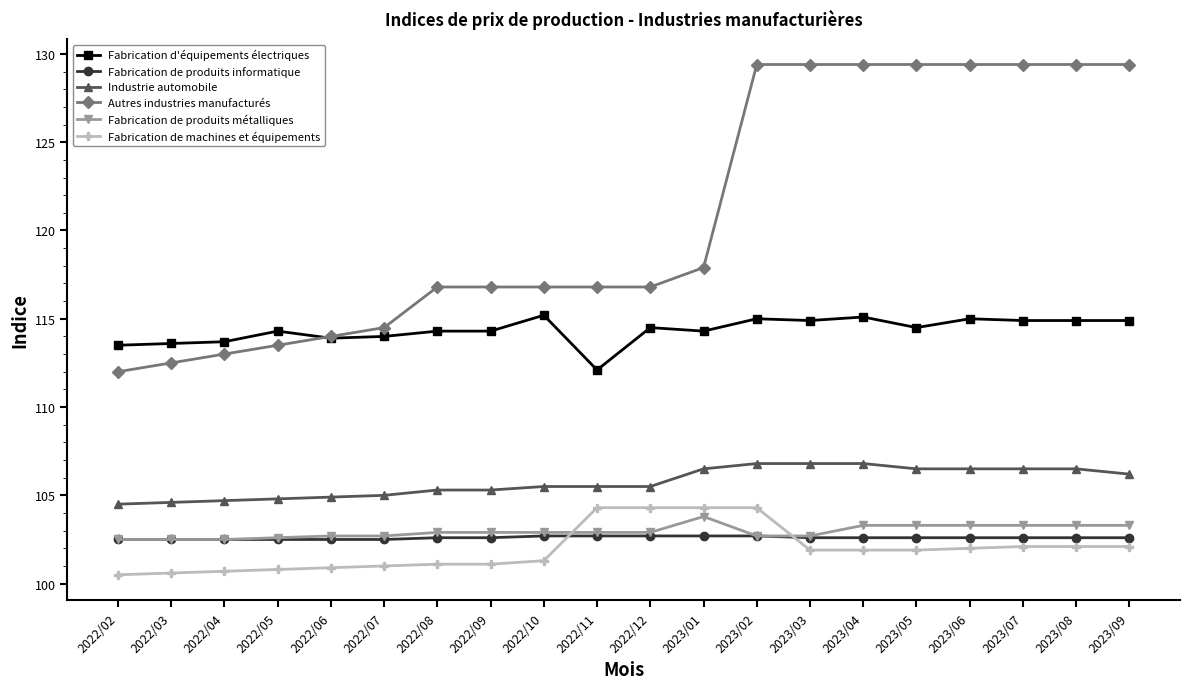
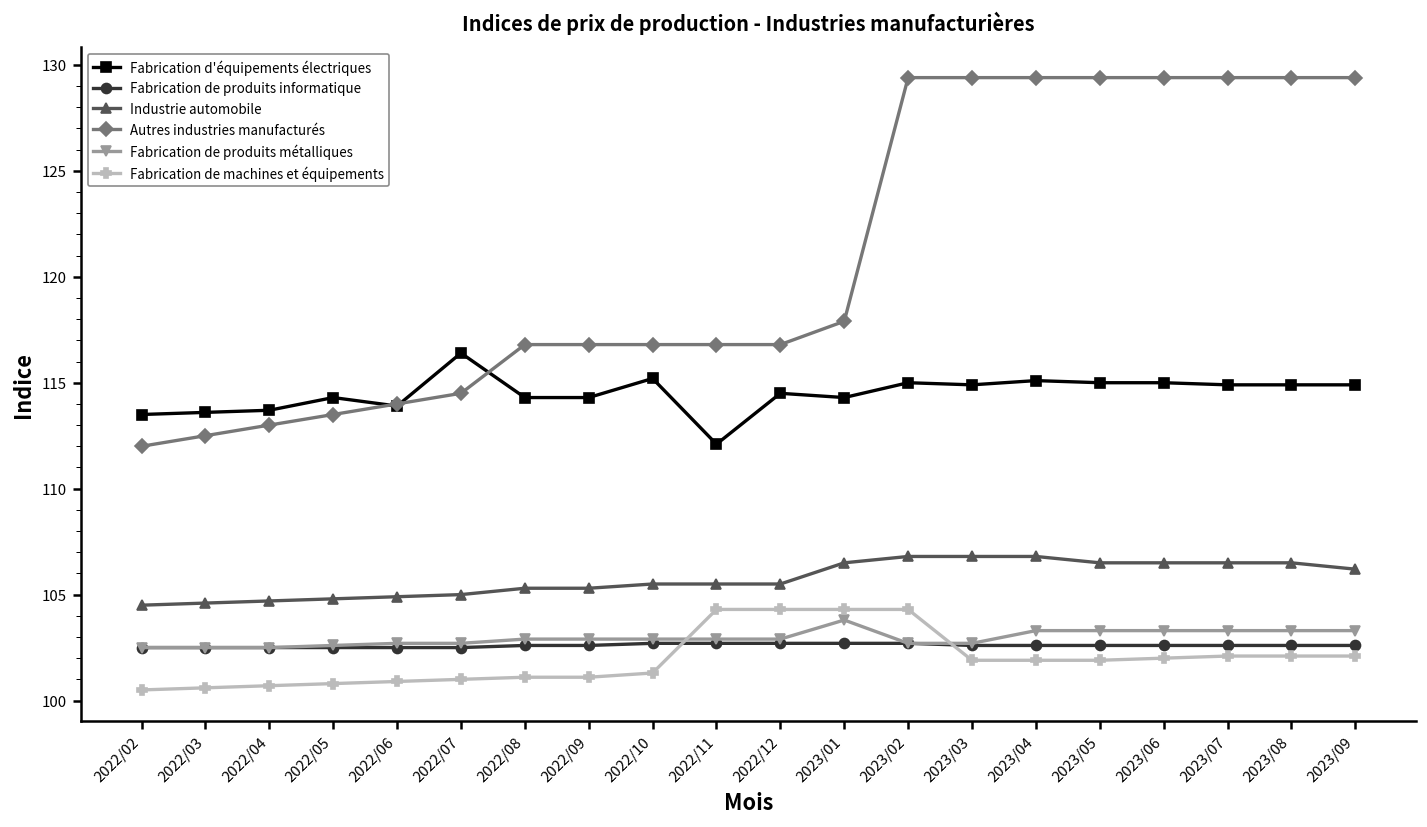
Fabrication d'équipements électriques, 2022/07: 114.0 -> 116.4
Fabrication d'équipements électriques, 2023/05: 114.5 -> 115.0
